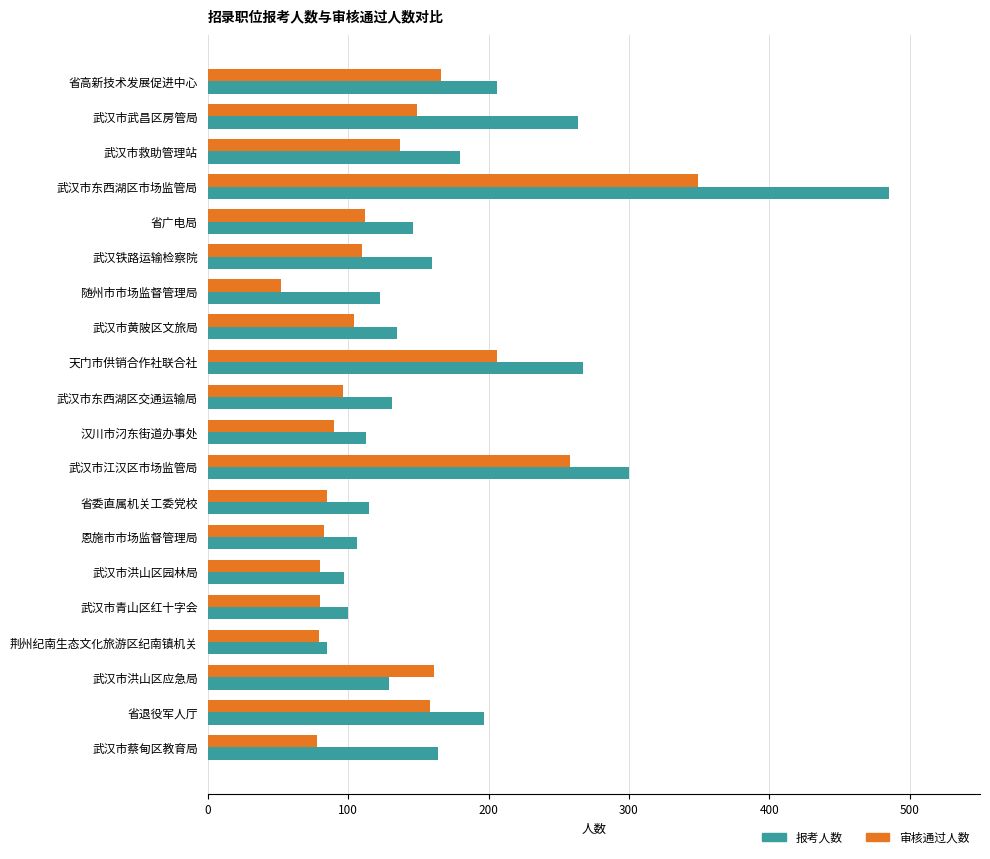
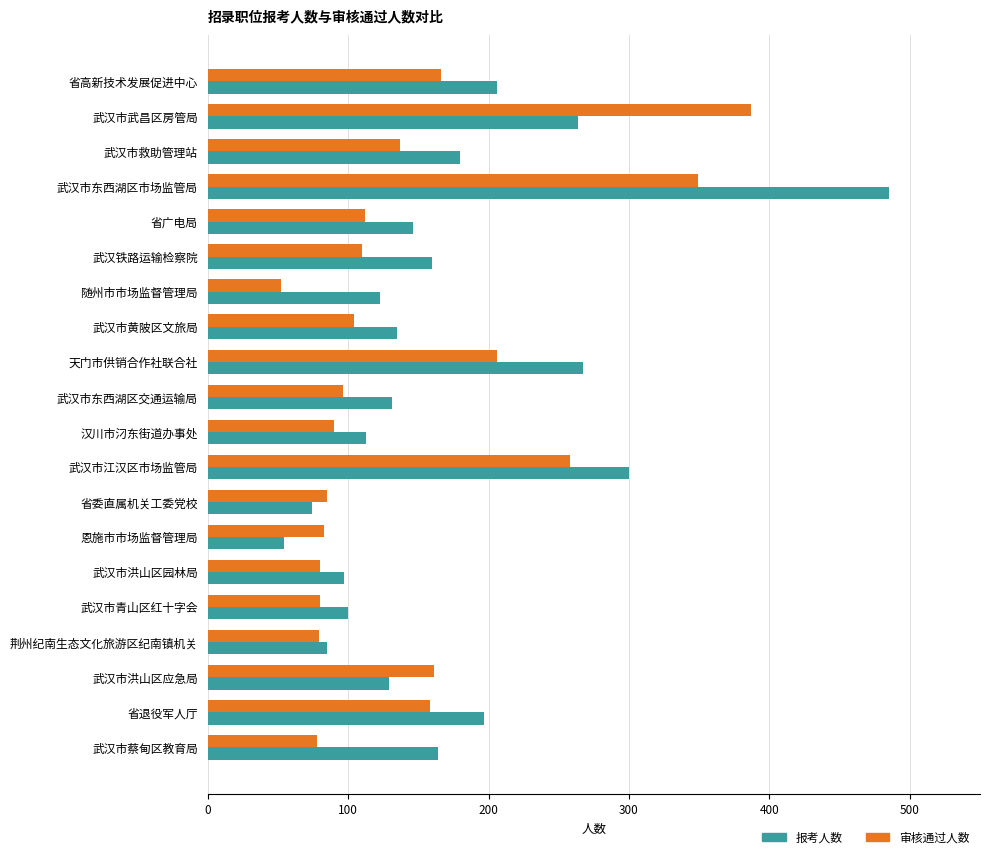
审核通过人数, 武汉市武昌区房管局: 149 -> 387
报考人数, 省委直属机关工委党校: 115 -> 74
报考人数, 恩施市市场监督管理局: 106 -> 54
